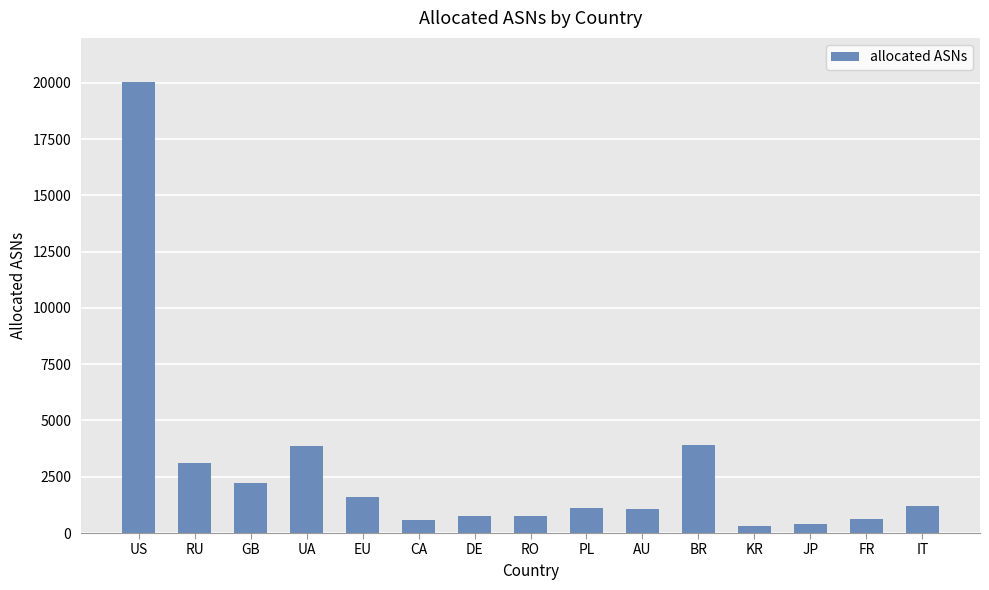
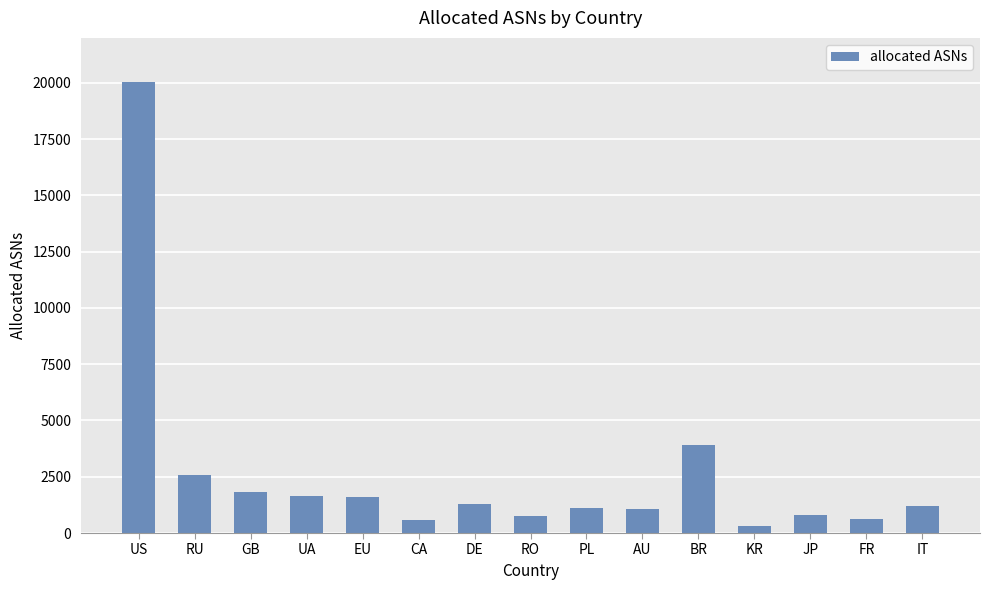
RU: 3100 -> 2600
GB: 2200 -> 1800
UA: 3900 -> 1600
DE: 800 -> 1300
JP: 400 -> 800
